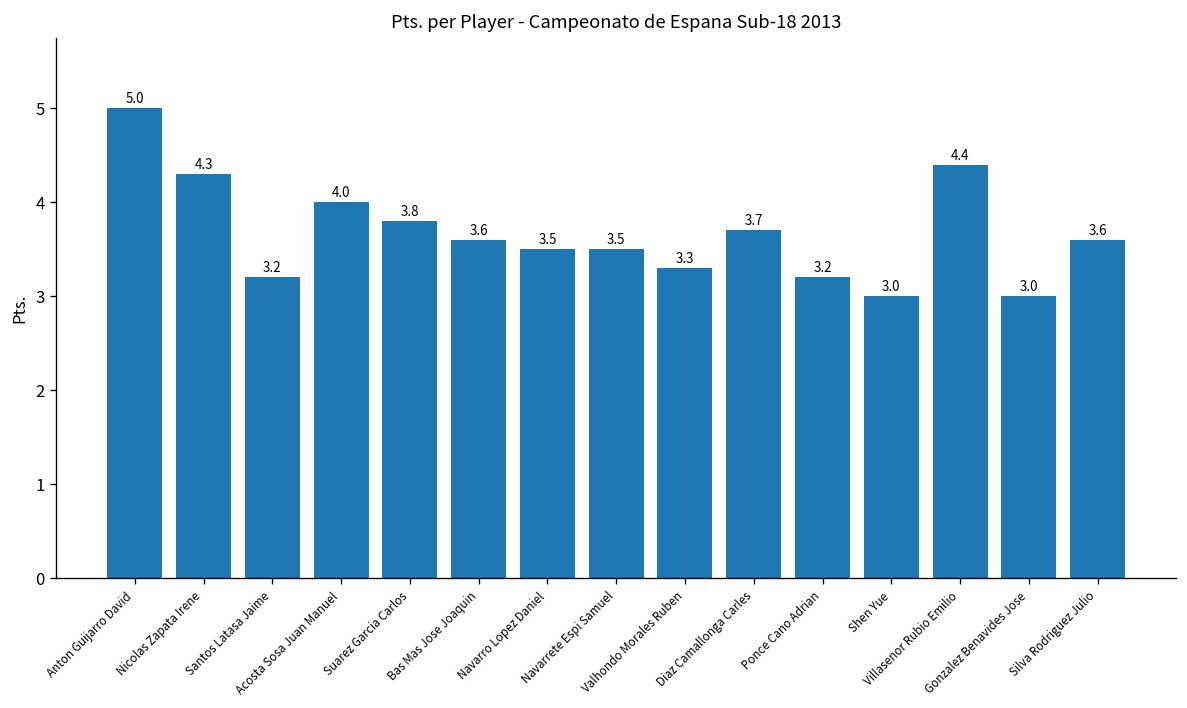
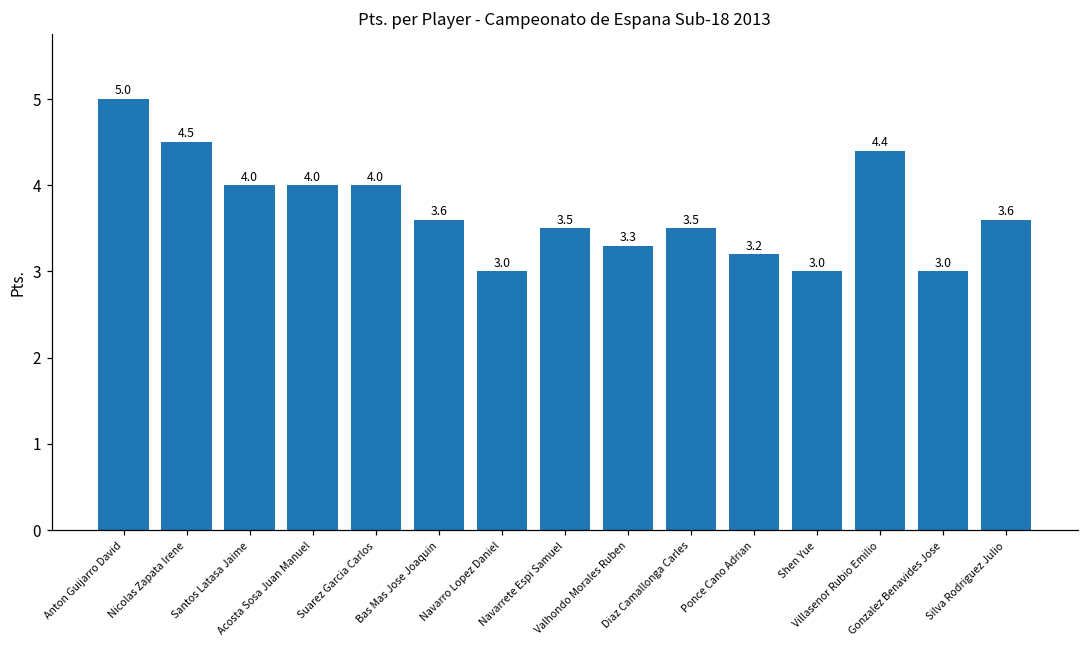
Nicolas Zapata Irene: 4.3 -> 4.5
Santos Latasa Jaime: 3.2 -> 4.0
Suarez Garcia Carlos: 3.8 -> 4.0
Navarro Lopez Daniel: 3.5 -> 3.0
Diaz Camallonga Carles: 3.7 -> 3.5
